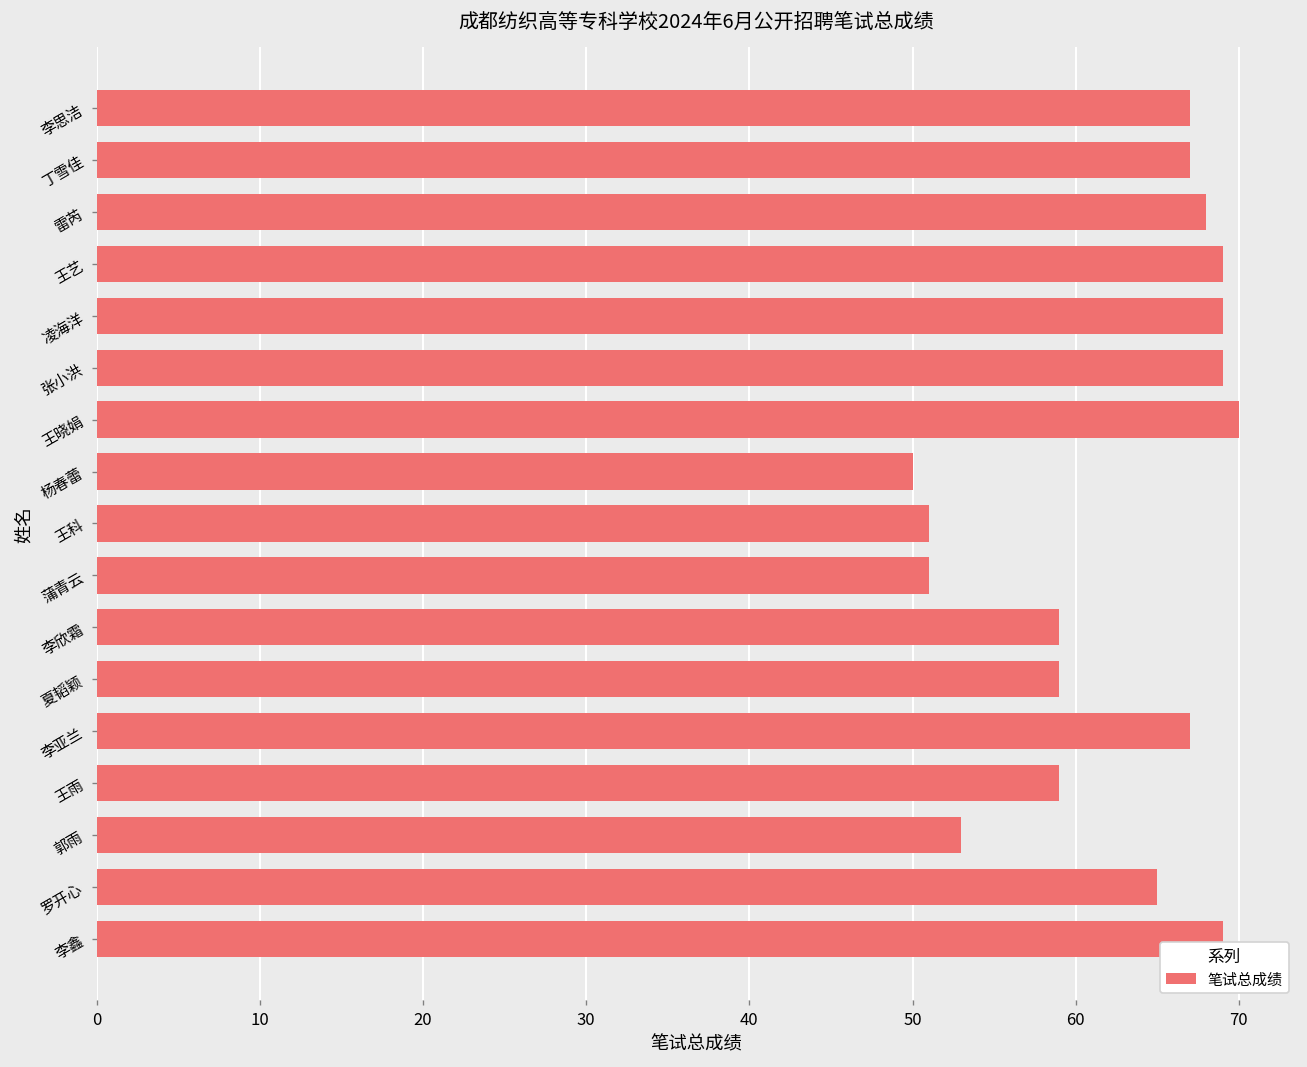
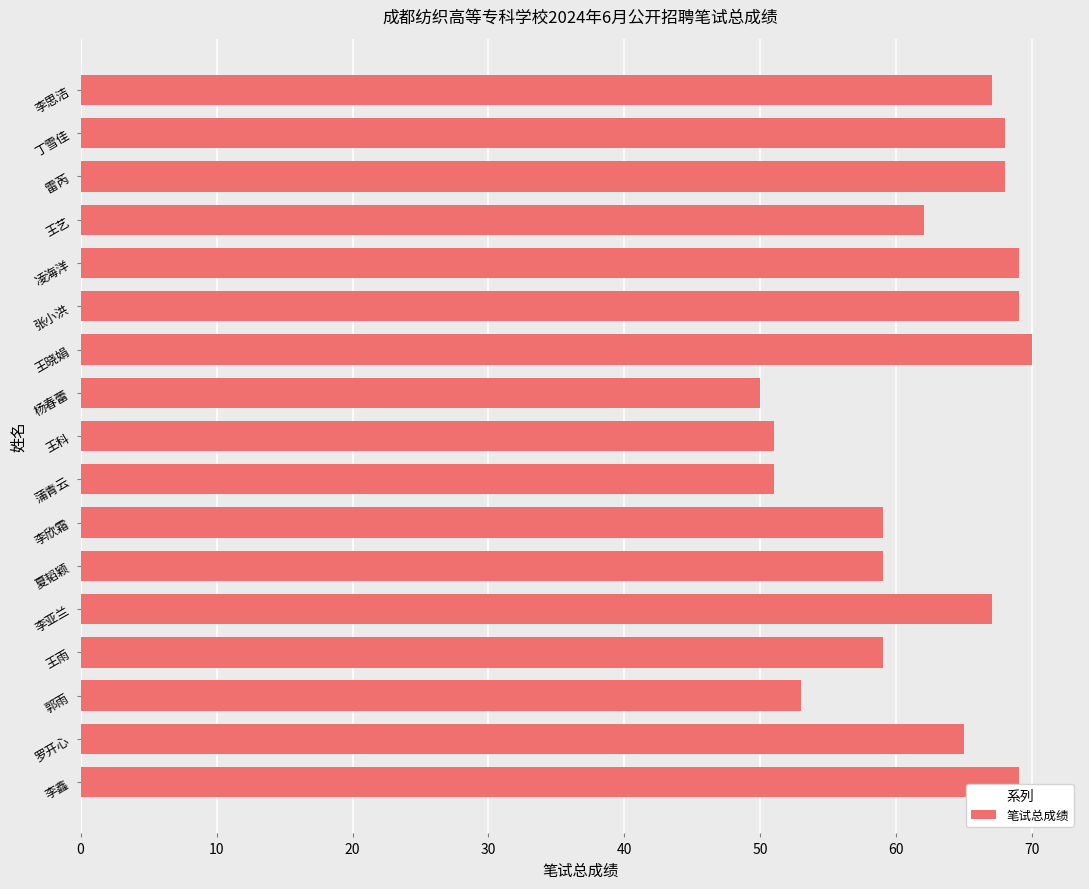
丁雪佳: 67 -> 68
王艺: 69 -> 62
